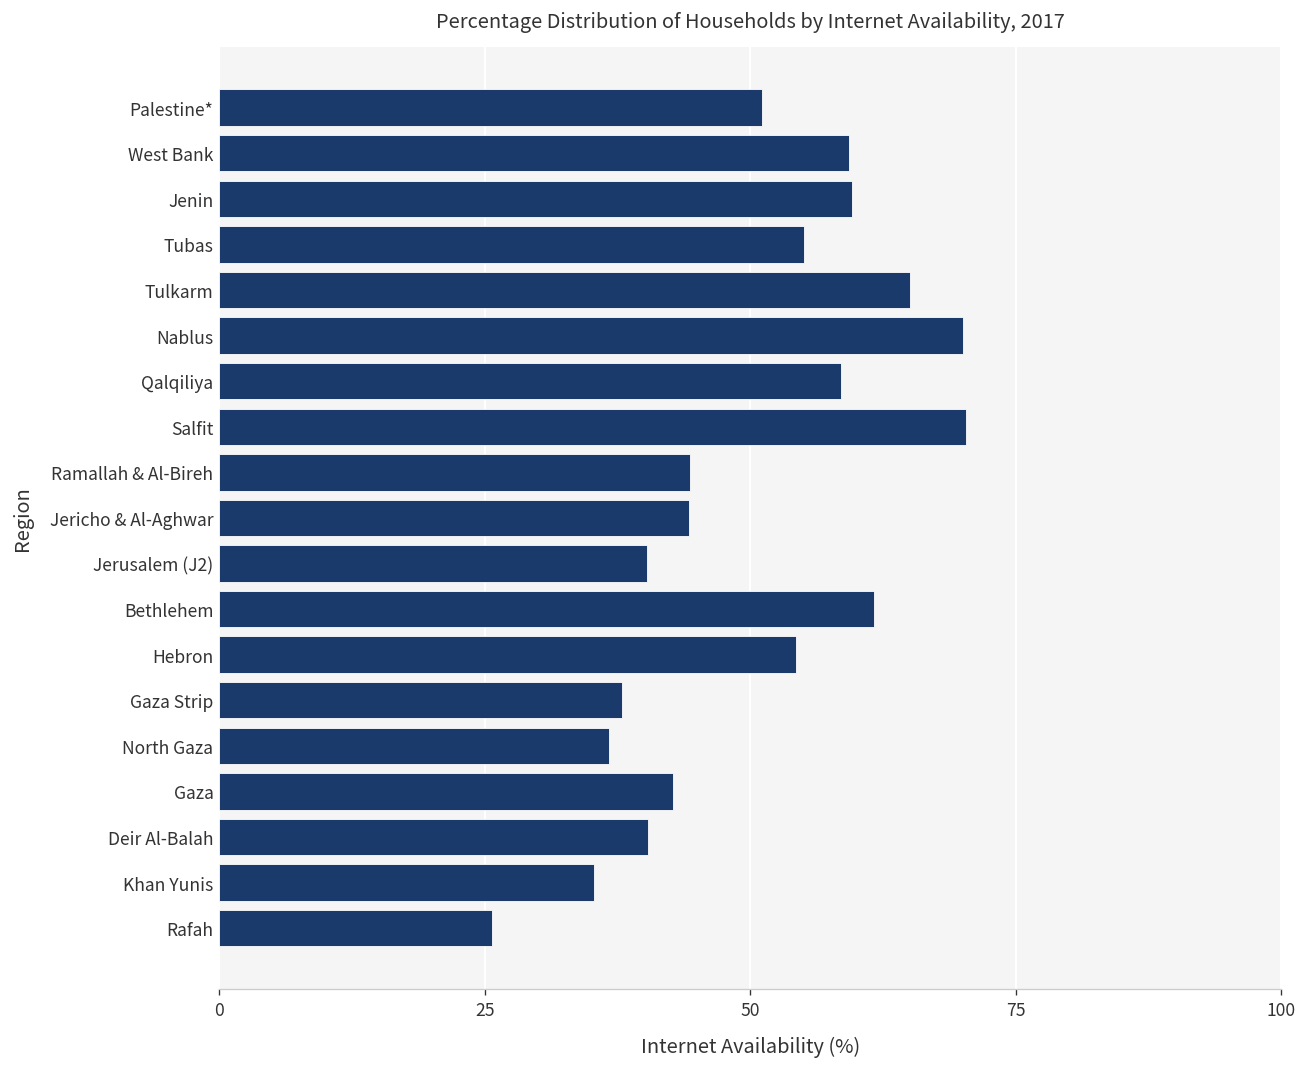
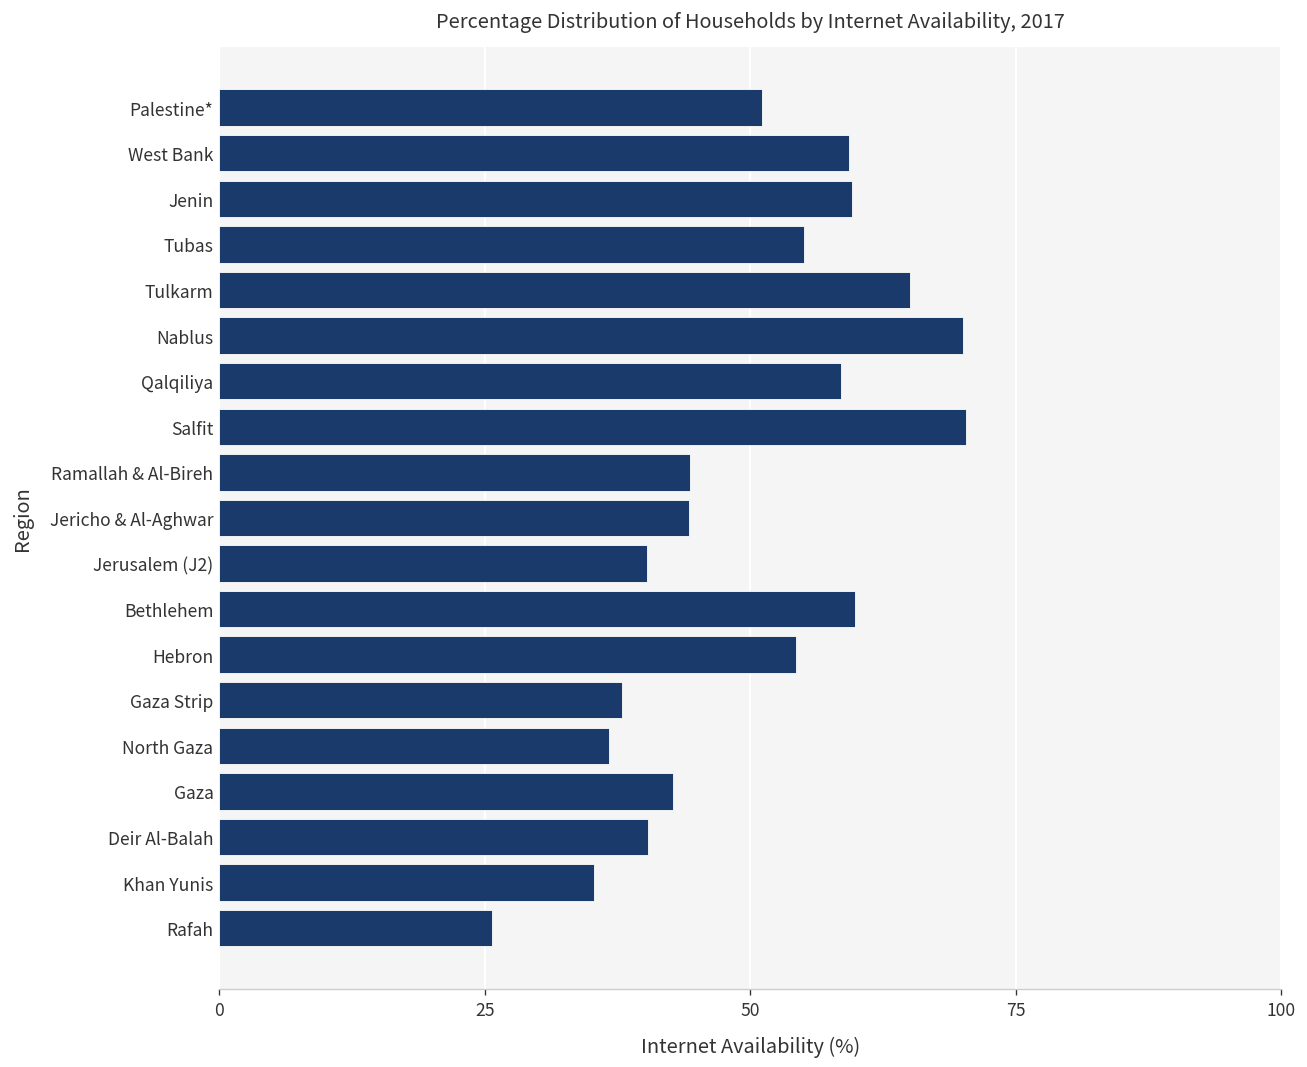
Bethlehem: 62 -> 60
